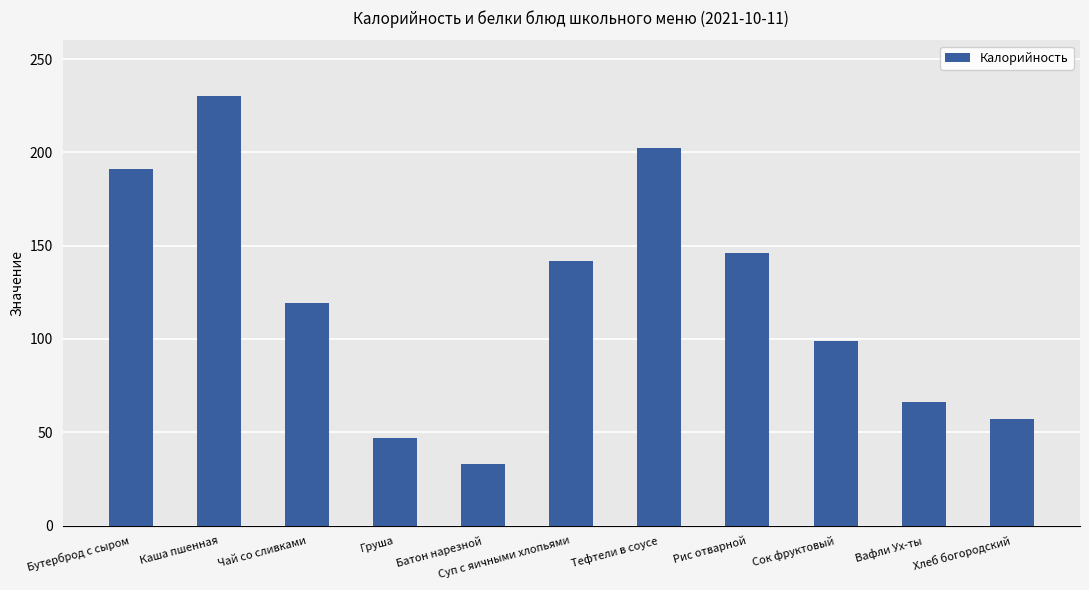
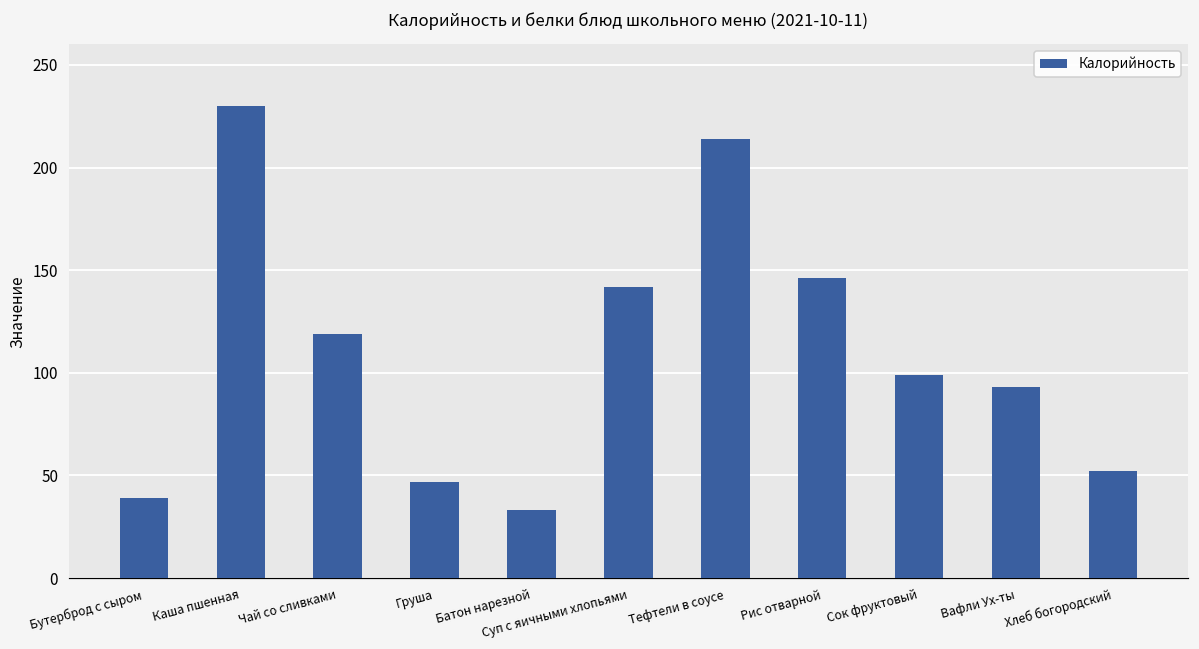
Бутерброд с сыром: 191 -> 39
Тефтели в соусе: 203 -> 214
Вафли Ух-ты: 66 -> 93
Хлеб богородский: 57 -> 52
